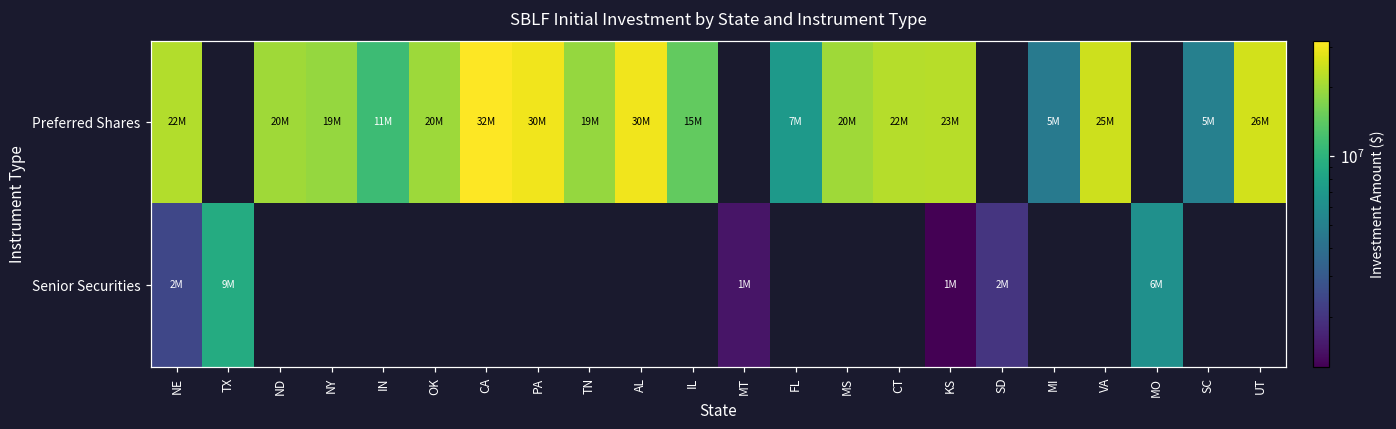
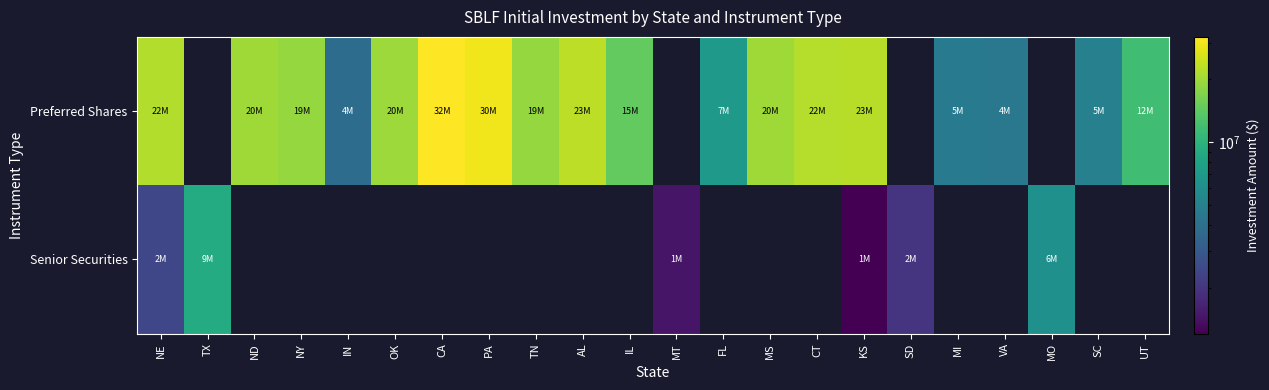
Preferred Shares, IN: 11M -> 4M
Preferred Shares, AL: 30M -> 23M
Preferred Shares, VA: 25M -> 4M
Preferred Shares, UT: 26M -> 12M
